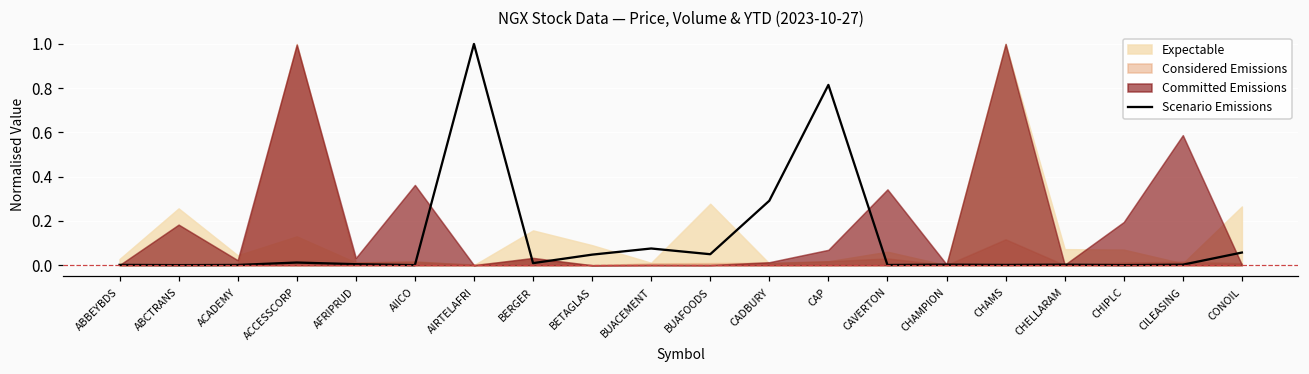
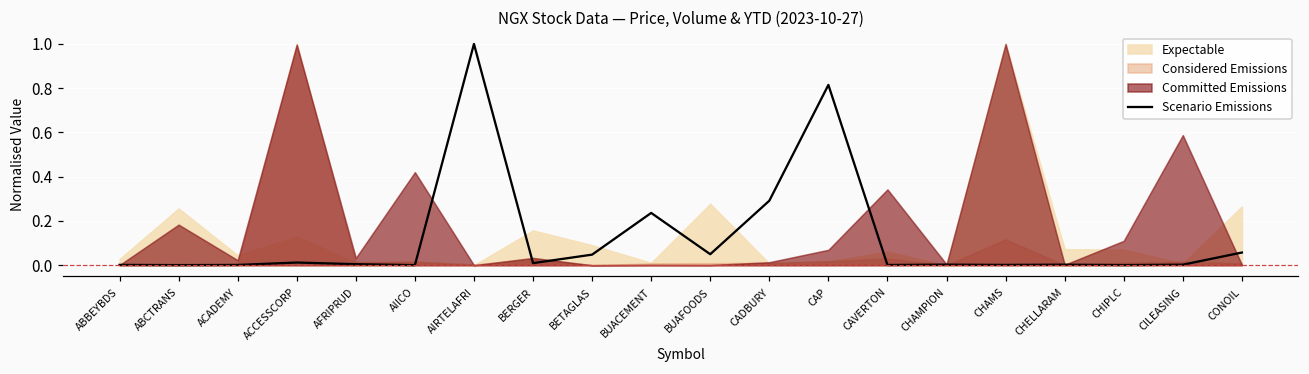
Committed Emissions, AIICO: 0.36 -> 0.42
Scenario Emissions, BUACEMENT: 0.08 -> 0.24
Committed Emissions, CHIPLC: 0.20 -> 0.11
